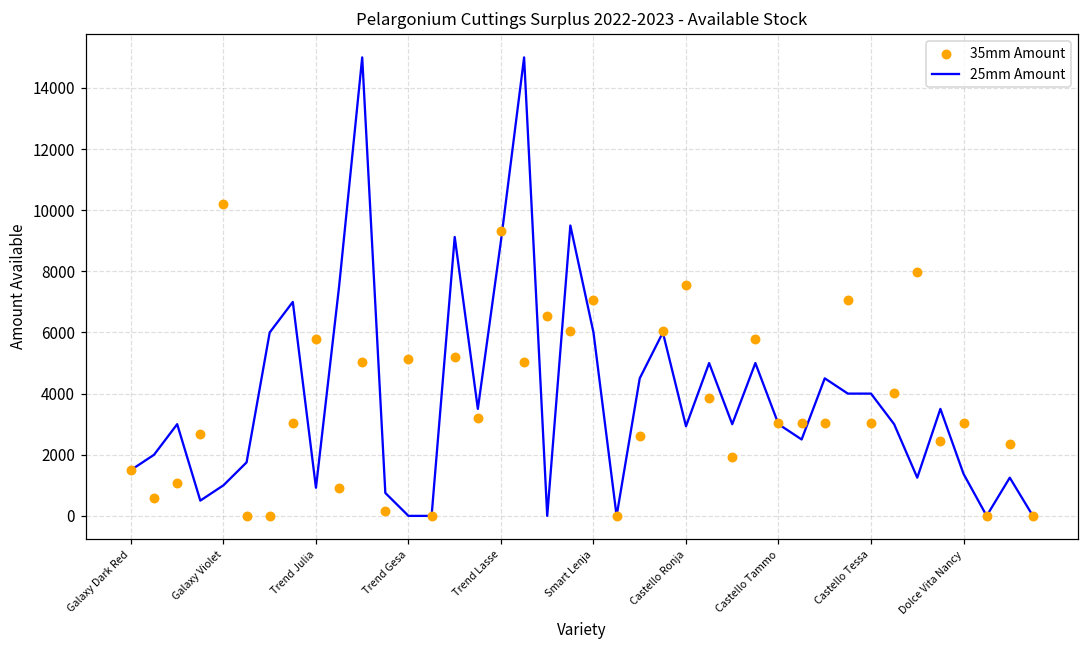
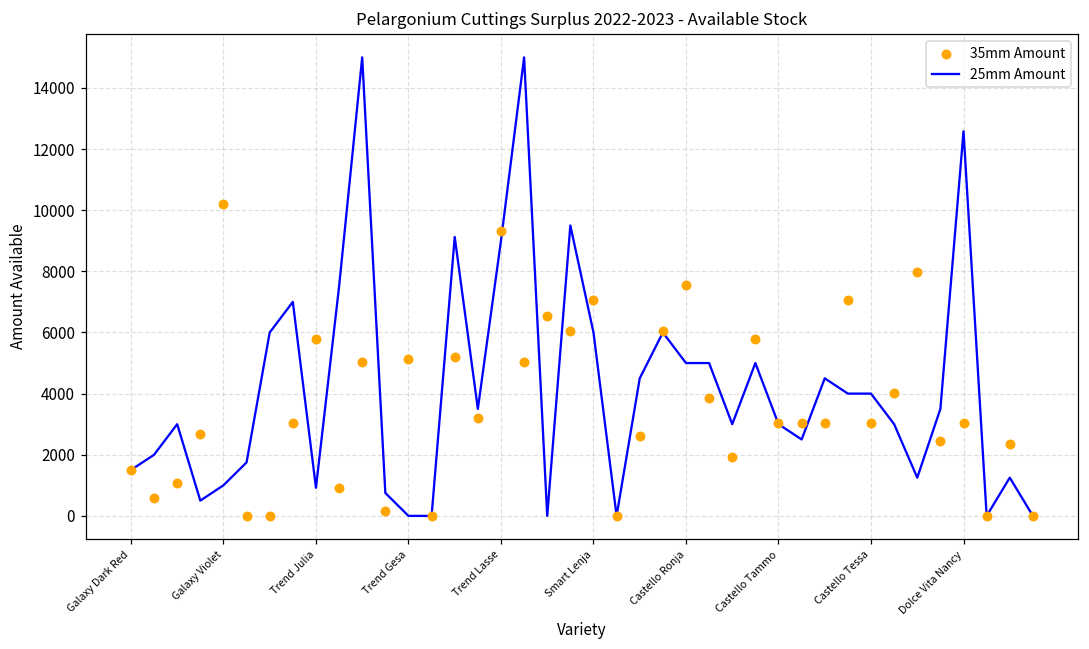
25mm Amount, Castello Ronja: 2900 -> 5000
25mm Amount, Dolce Vita Nancy: 1400 -> 12600
